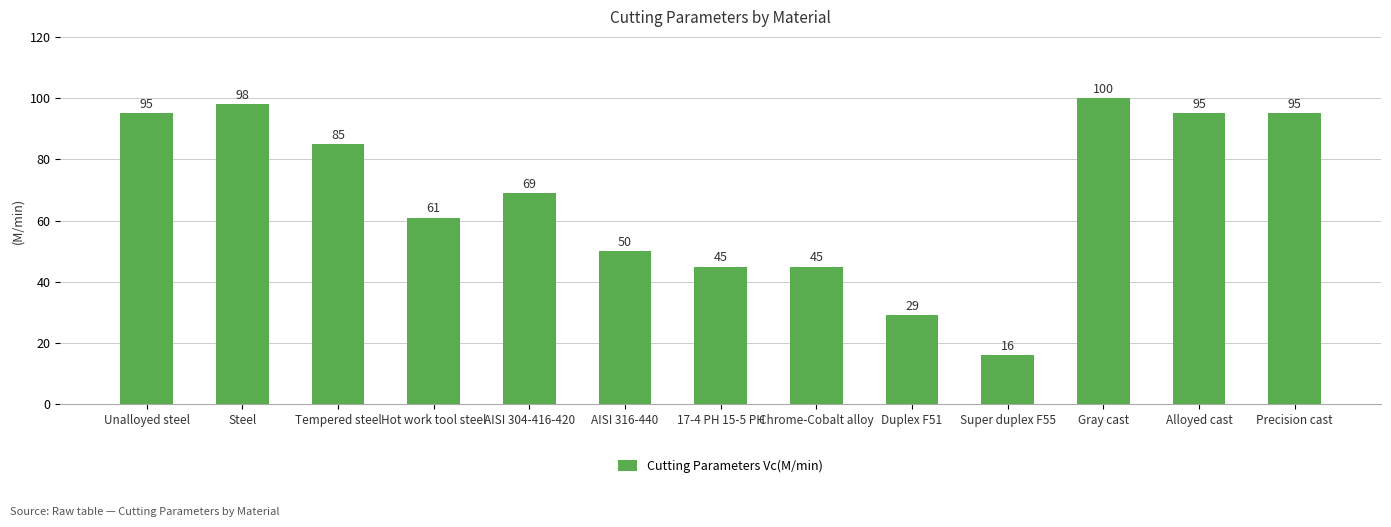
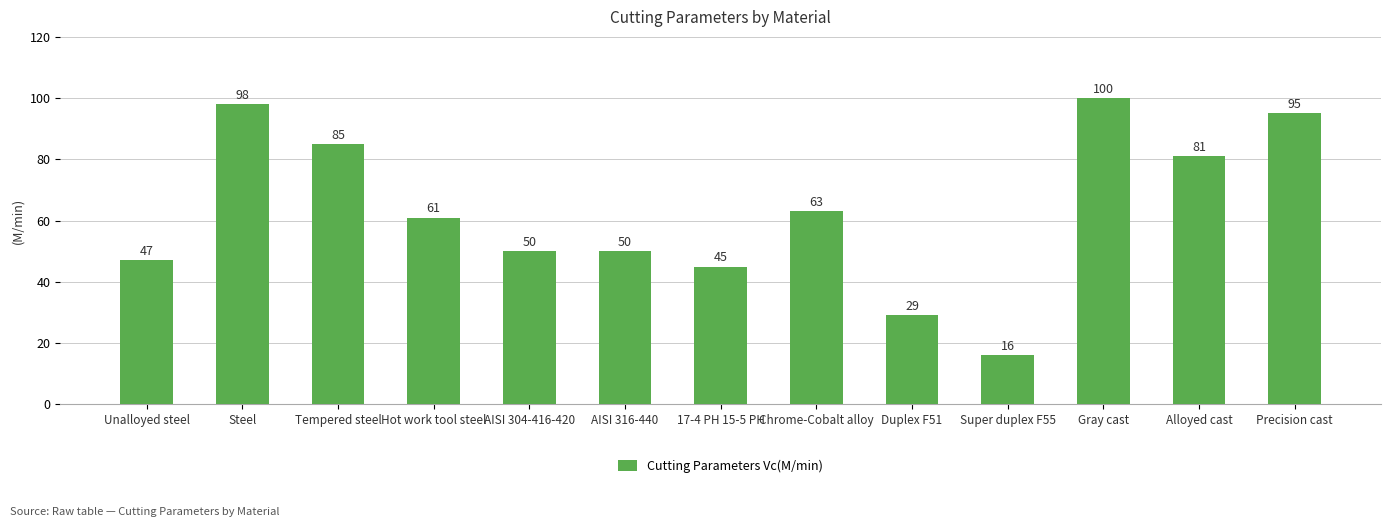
Unalloyed steel: 95 -> 47
AISI 304-416-420: 69 -> 50
Chrome-Cobalt alloy: 45 -> 63
Alloyed cast: 95 -> 81
